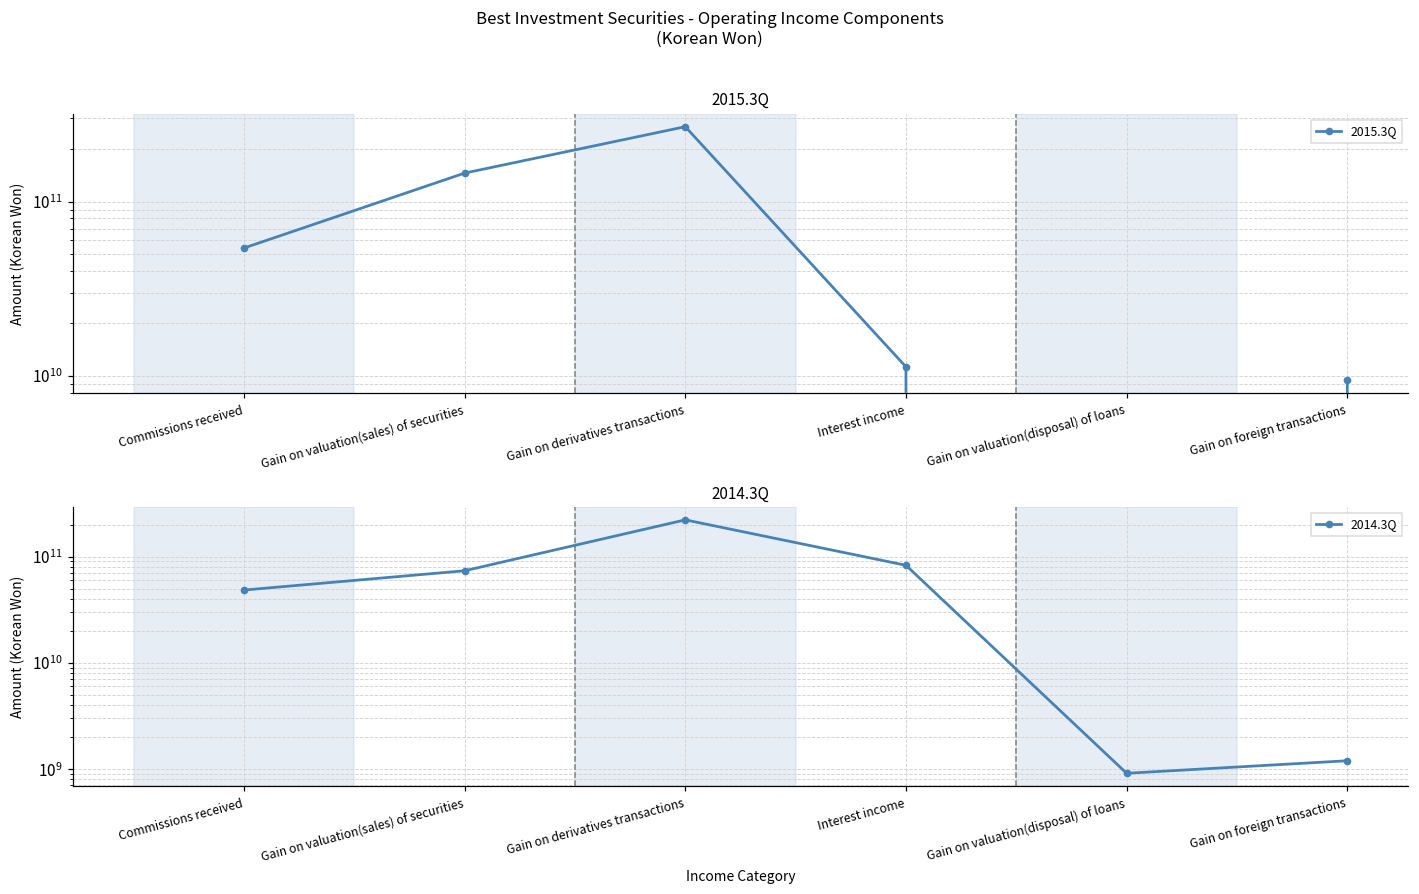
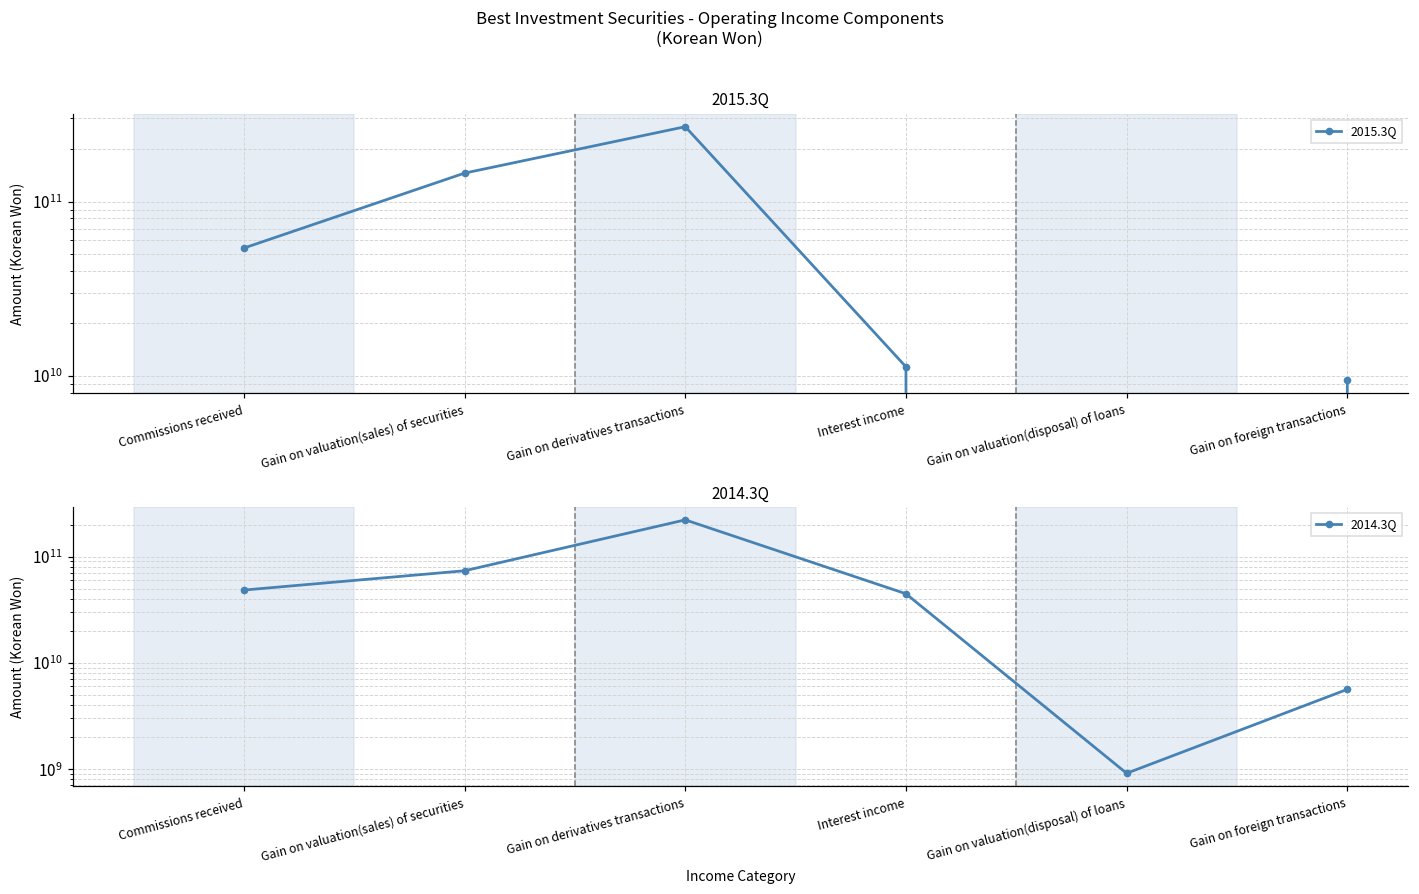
2014.3Q, Interest income: 80000000000 -> 40000000000
2014.3Q, Gain on foreign transactions: 1200000000 -> 6000000000
